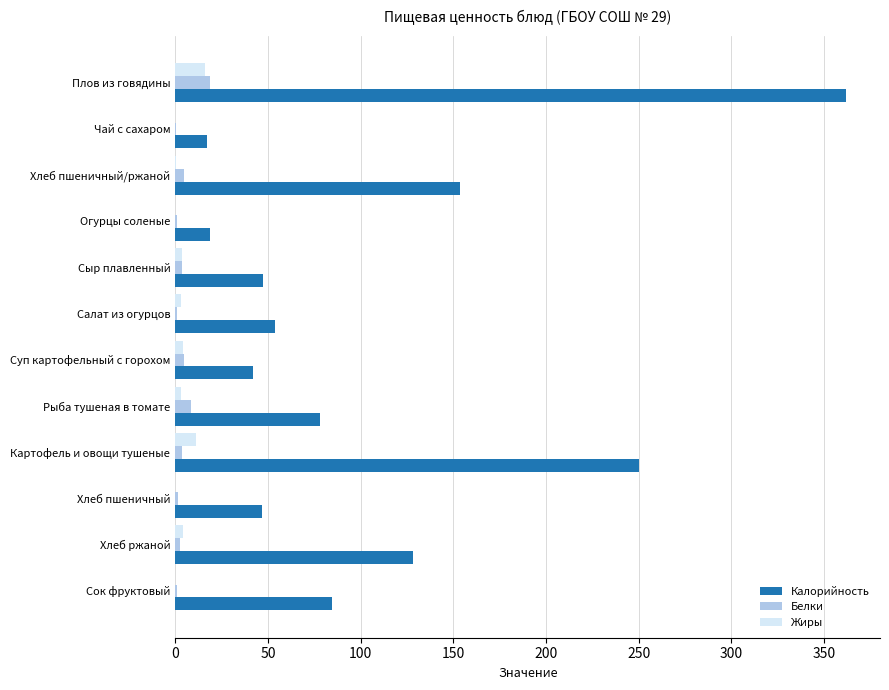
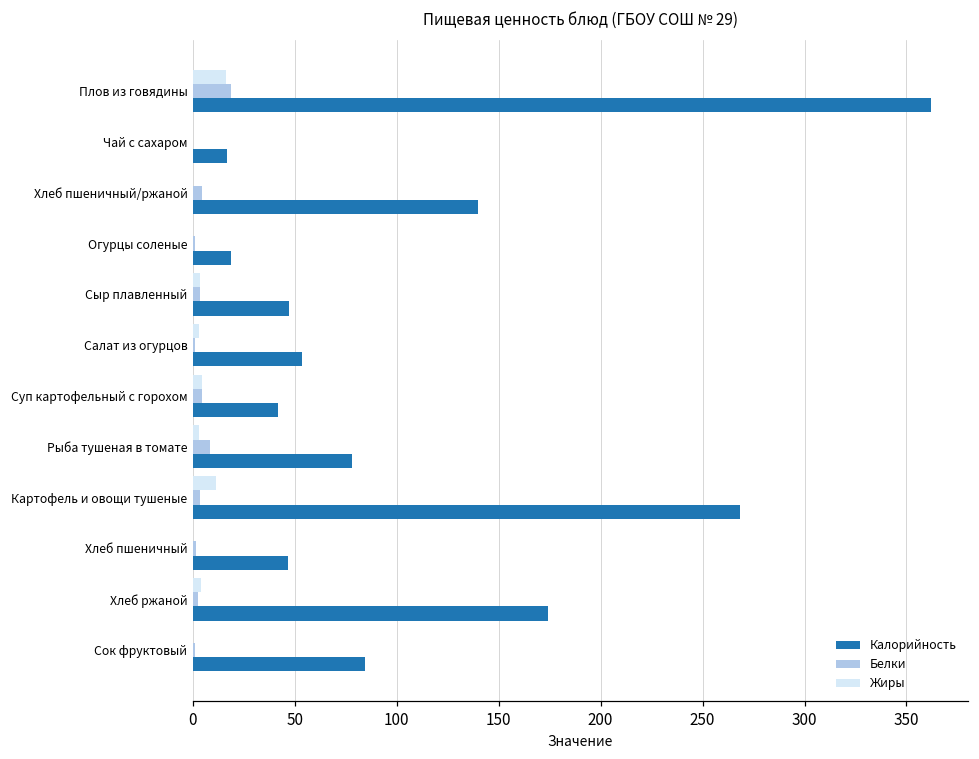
Калорийность, Хлеб пшеничный/ржаной: 153 -> 140
Калорийность, Картофель и овощи тушеные: 250 -> 268
Калорийность, Хлеб ржаной: 128 -> 174
